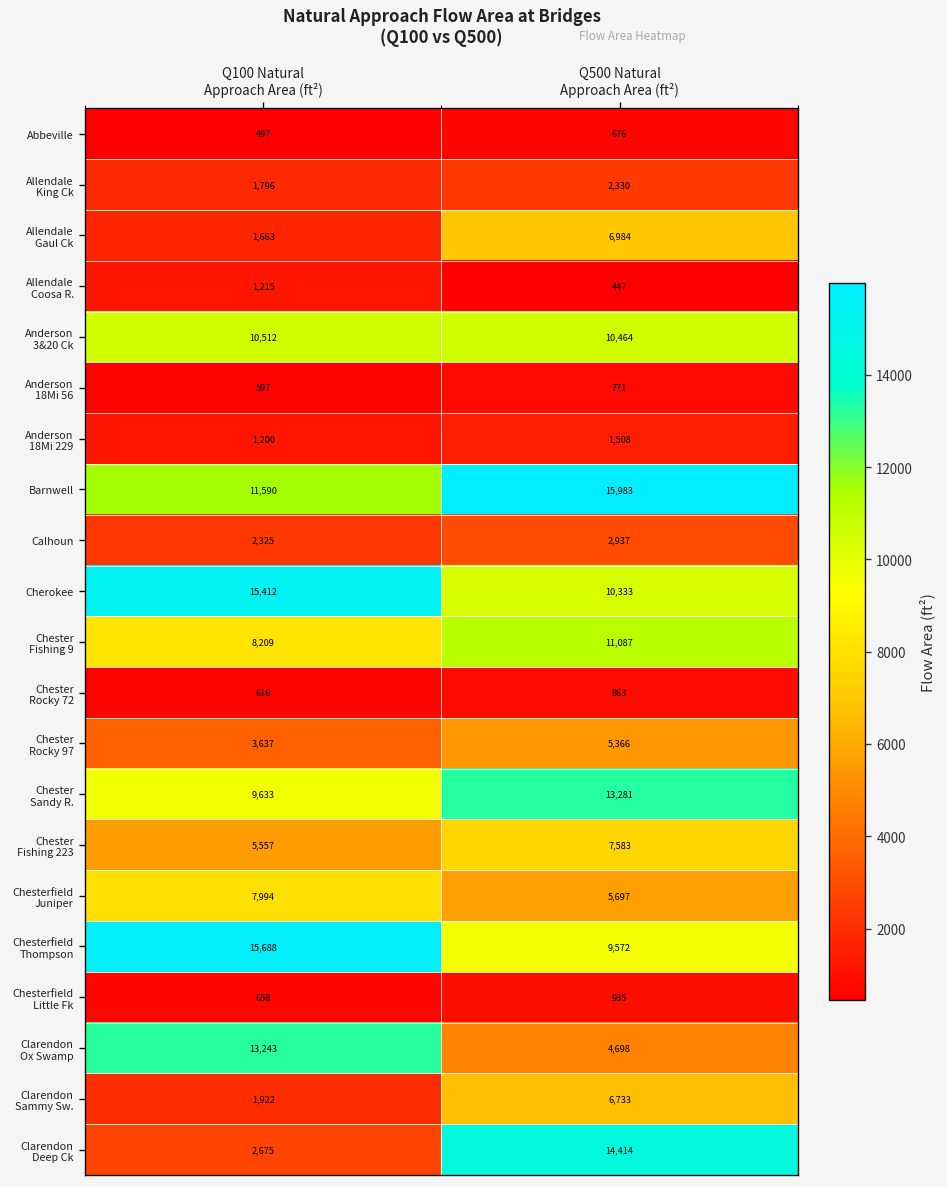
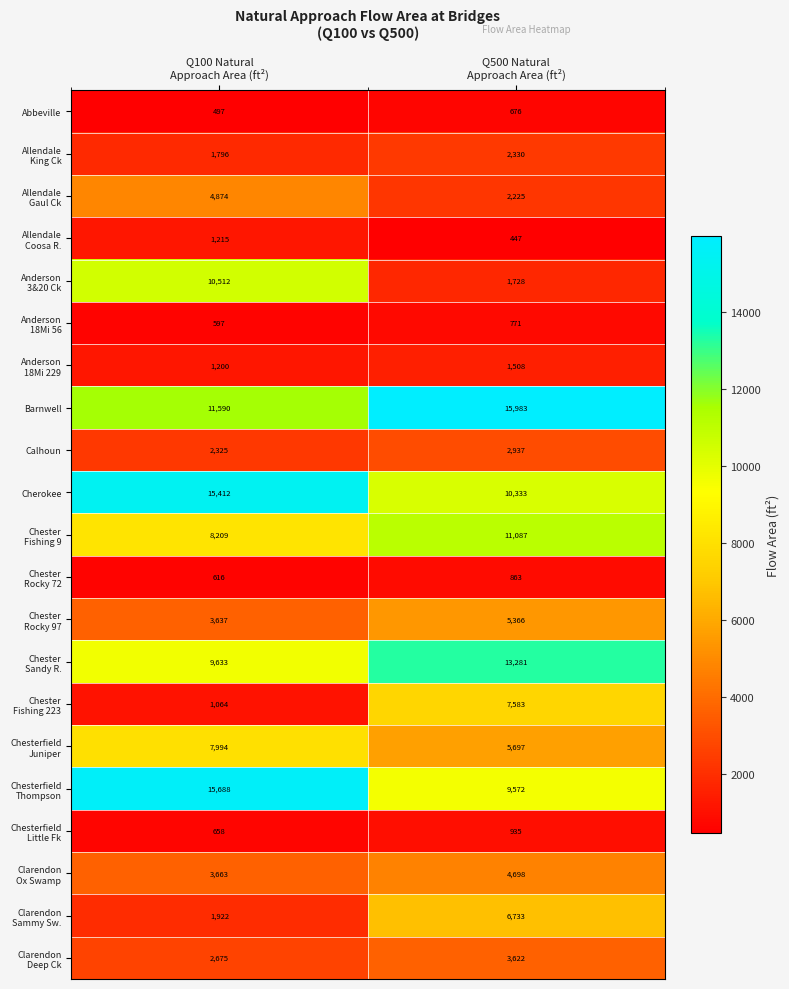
Allendale Gaul Ck, Q100 Natural Approach Area (ft²): 1,663 -> 4,874
Allendale Gaul Ck, Q500 Natural Approach Area (ft²): 6,984 -> 2,225
Anderson 3&20 Ck, Q500 Natural Approach Area (ft²): 10,464 -> 1,728
Chester Fishing 223, Q100 Natural Approach Area (ft²): 5,557 -> 1,064
Clarendon Ox Swamp, Q100 Natural Approach Area (ft²): 13,243 -> 3,663
Clarendon Deep Ck, Q500 Natural Approach Area (ft²): 14,414 -> 3,622
